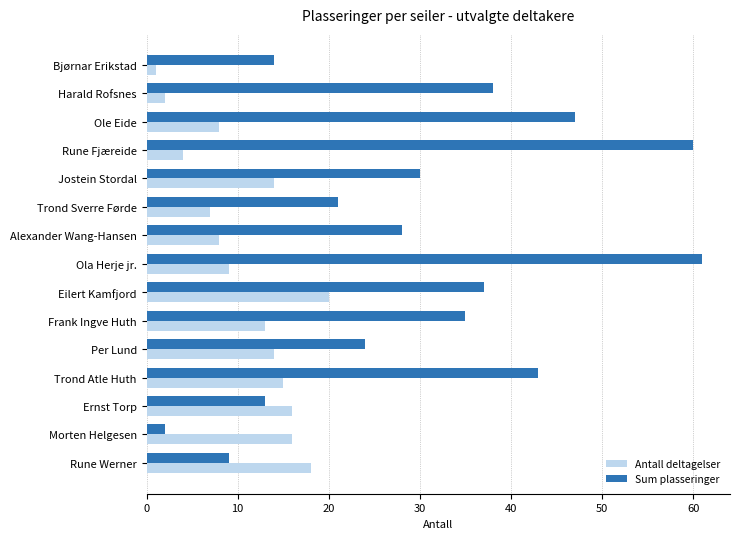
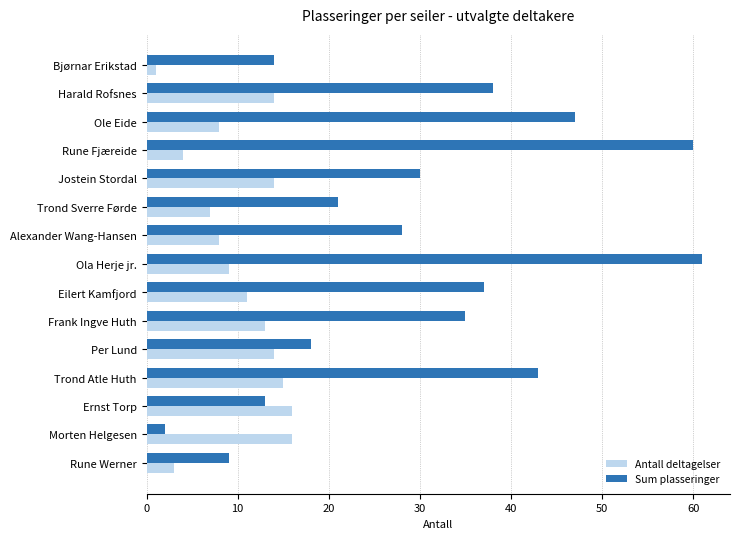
Antall deltagelser, Harald Rofsnes: 2 -> 14
Antall deltagelser, Eilert Kamfjord: 20 -> 11
Sum plasseringer, Per Lund: 24 -> 18
Antall deltagelser, Rune Werner: 18 -> 3
